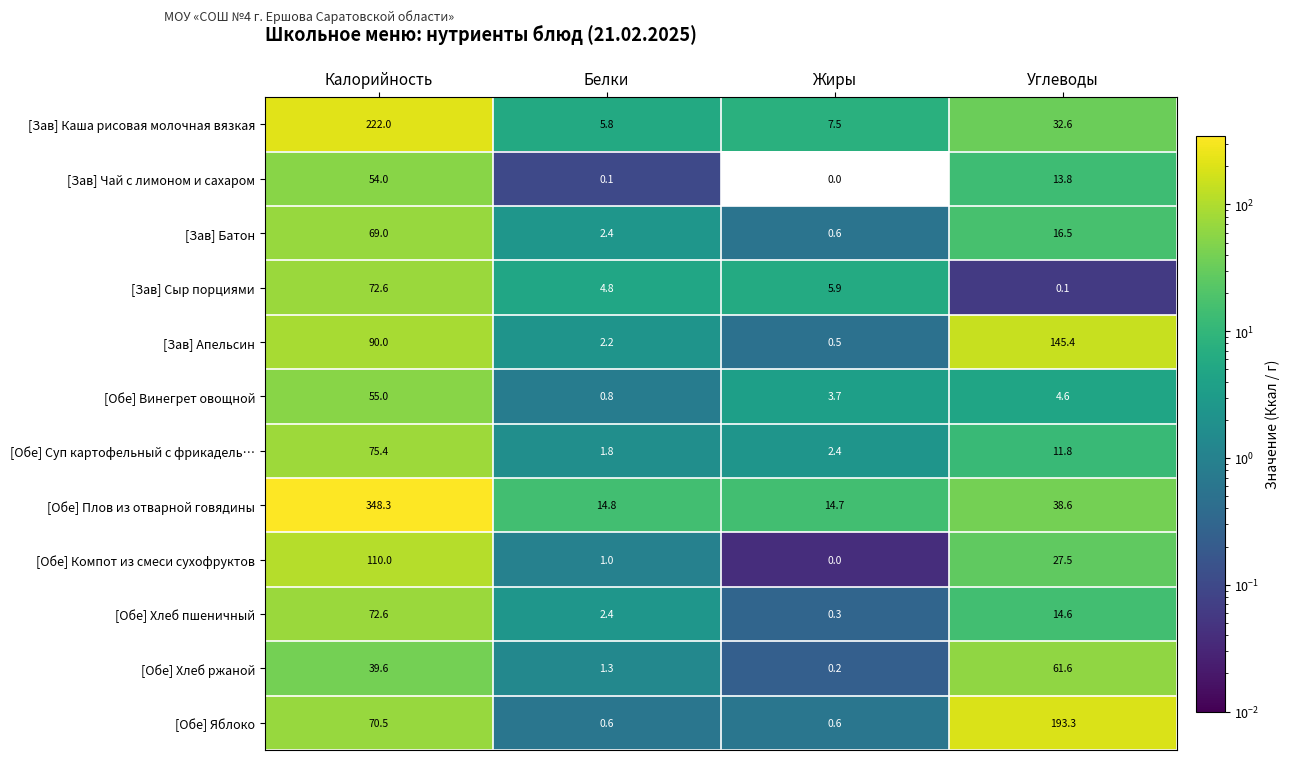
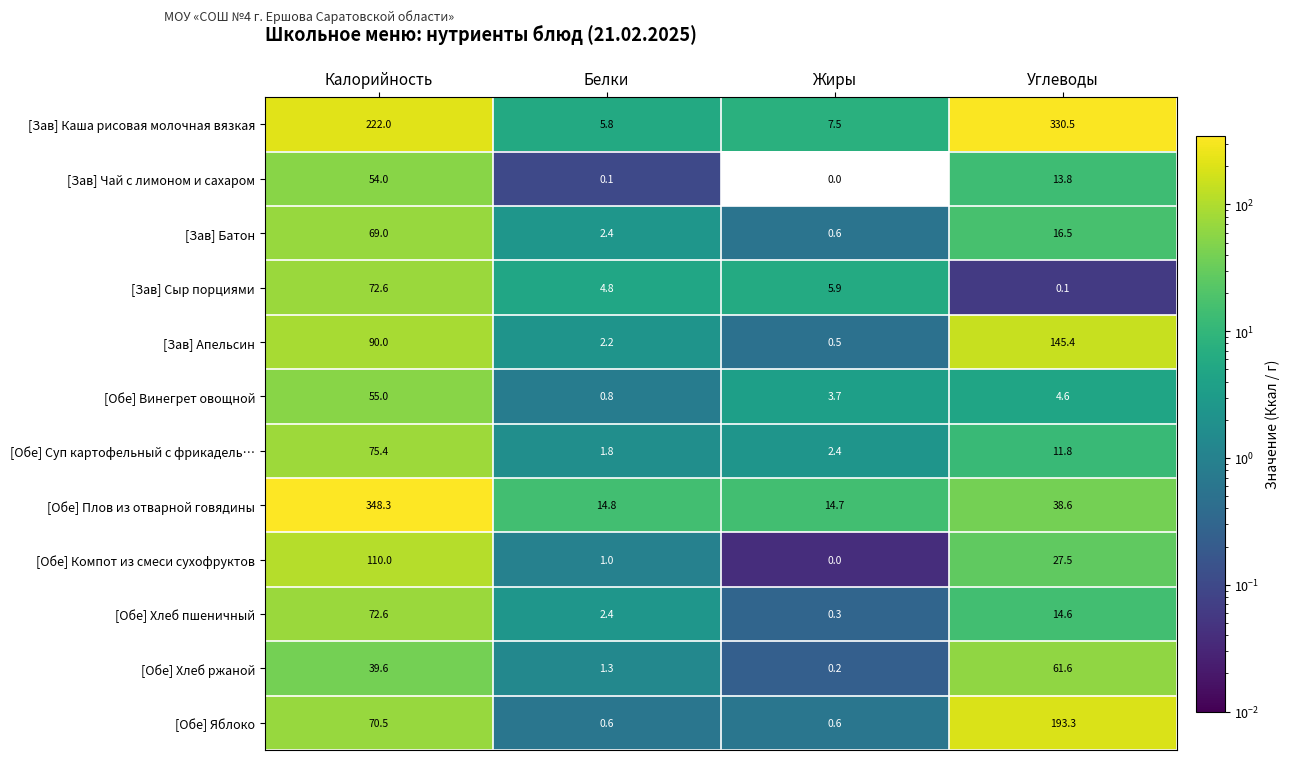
[Зав] Каша рисовая молочная вязкая, Углеводы: 32.6 -> 330.5
